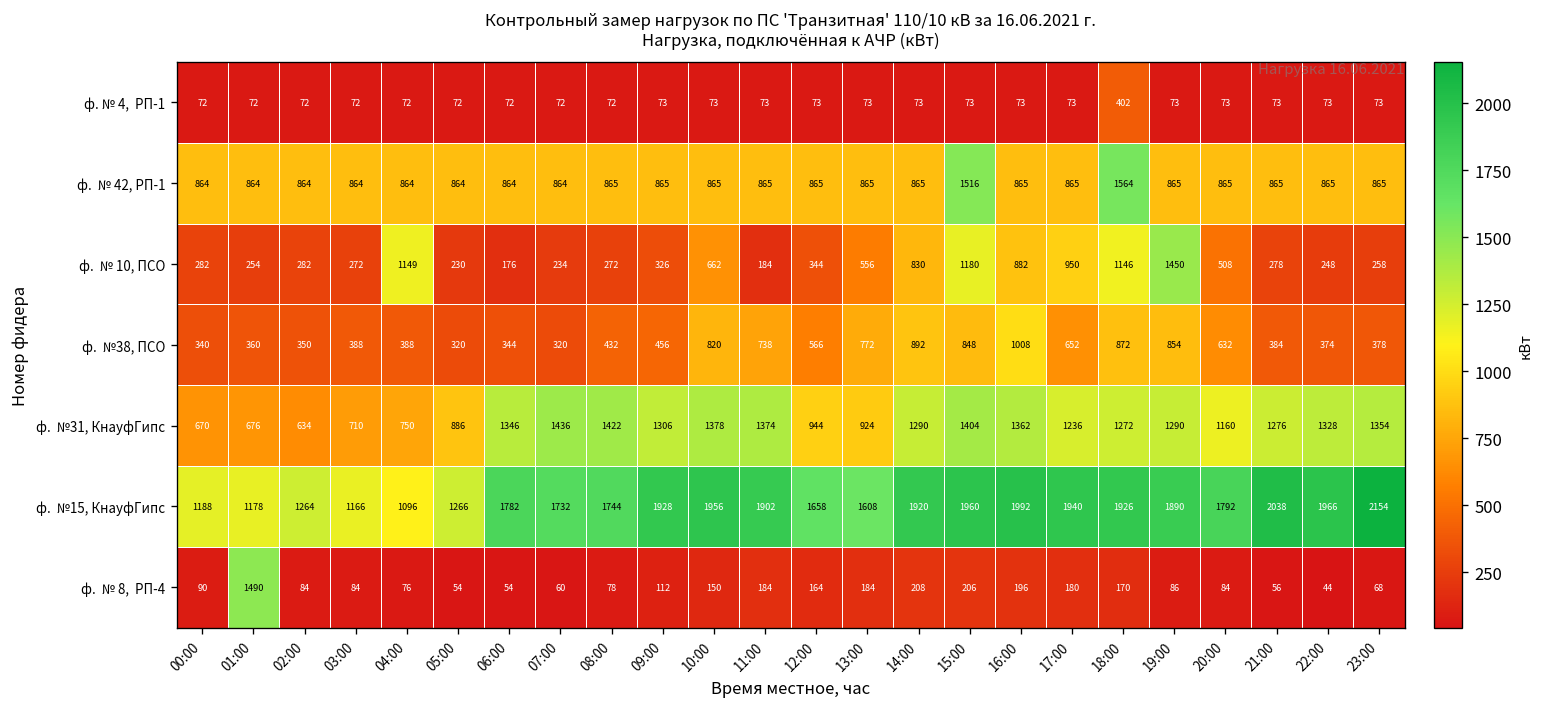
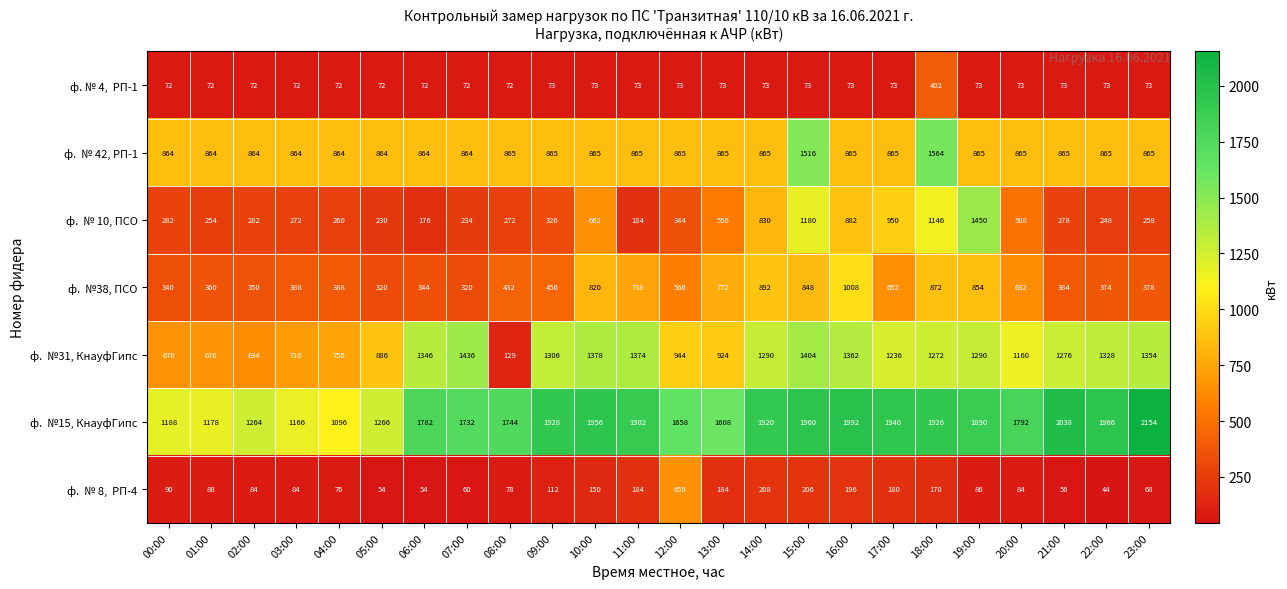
ф. № 10, ПСО, 04:00: 1149 -> 260
ф. №31, КнауфГипс, 08:00: 1422 -> 129
ф. № 8, РП-4, 01:00: 1490 -> 88
ф. № 8, РП-4, 12:00: 164 -> 659
